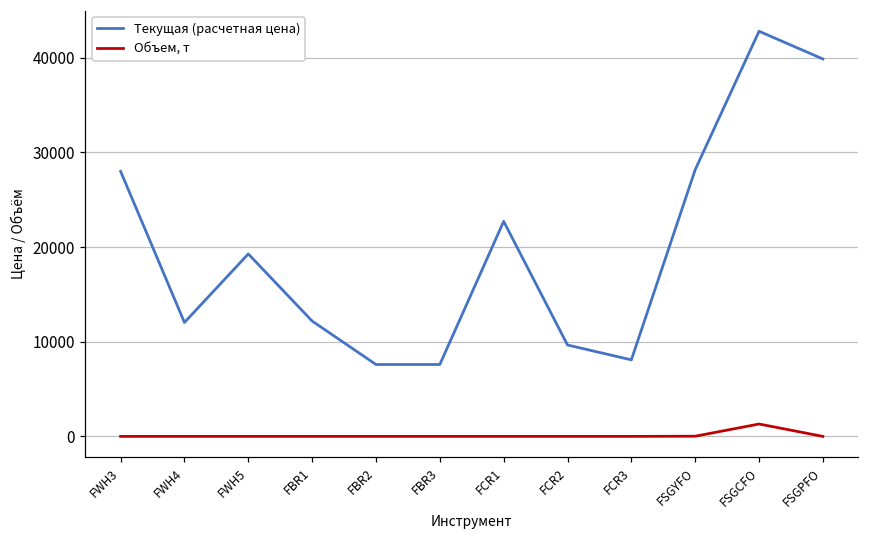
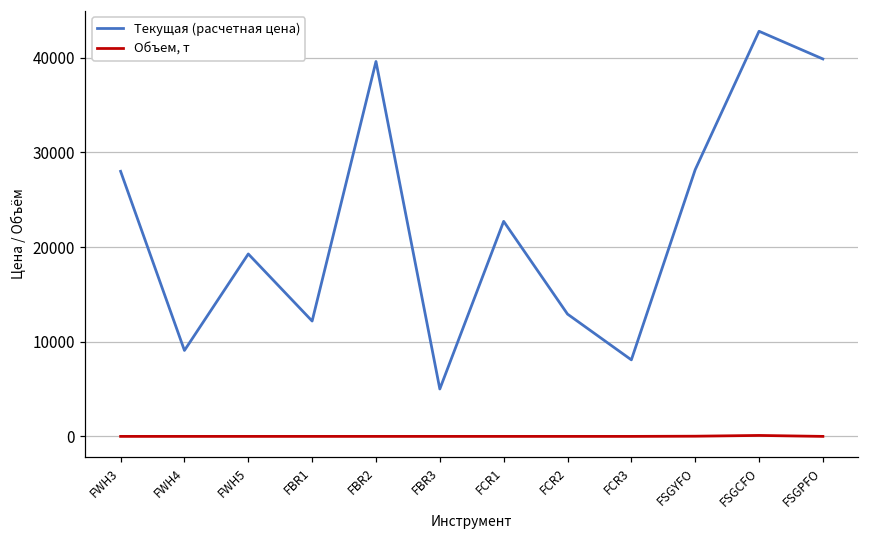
Текущая (расчетная цена), FWH4: 12000 -> 9000
Текущая (расчетная цена), FBR2: 8000 -> 40000
Текущая (расчетная цена), FBR3: 8000 -> 5000
Текущая (расчетная цена), FCR2: 10000 -> 13000
Объем, т, FSGCFO: 1000 -> 0
